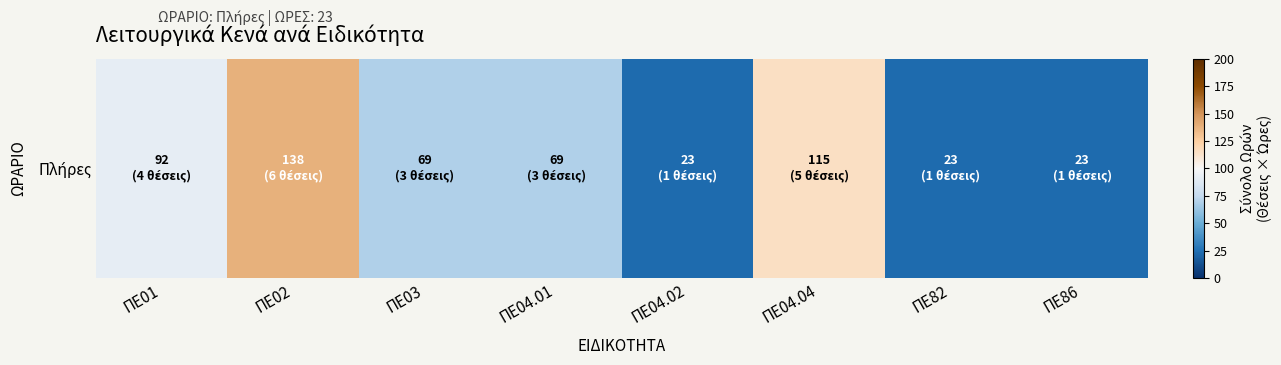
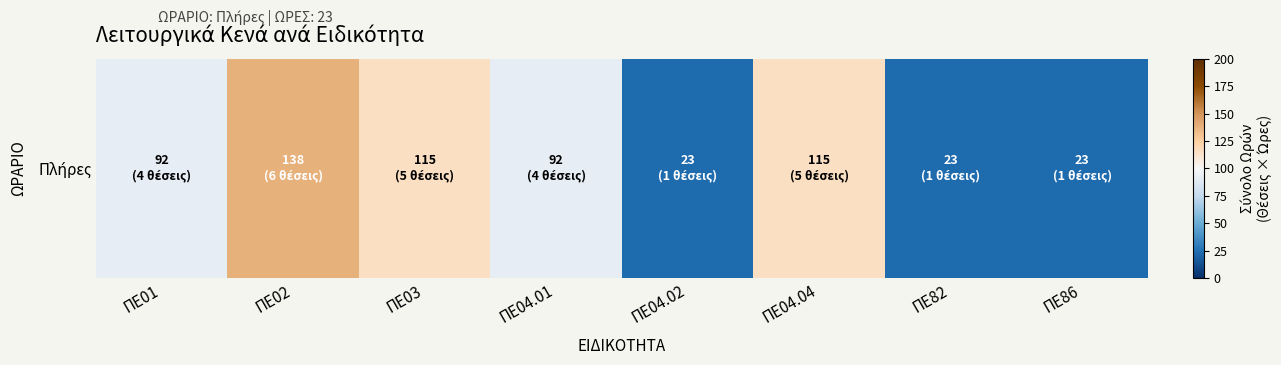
Πλήρες, ΠΕ03: 69 (3 θέσεις) -> 115 (5 θέσεις)
Πλήρες, ΠΕ04.01: 69 (3 θέσεις) -> 92 (4 θέσεις)
